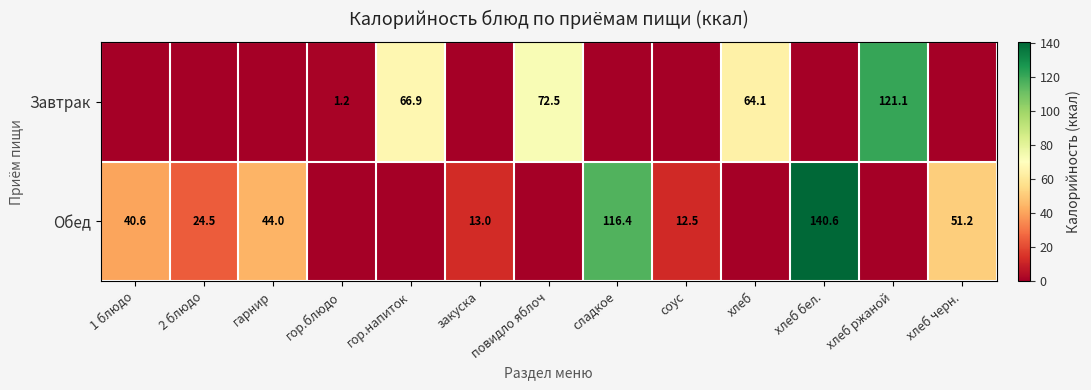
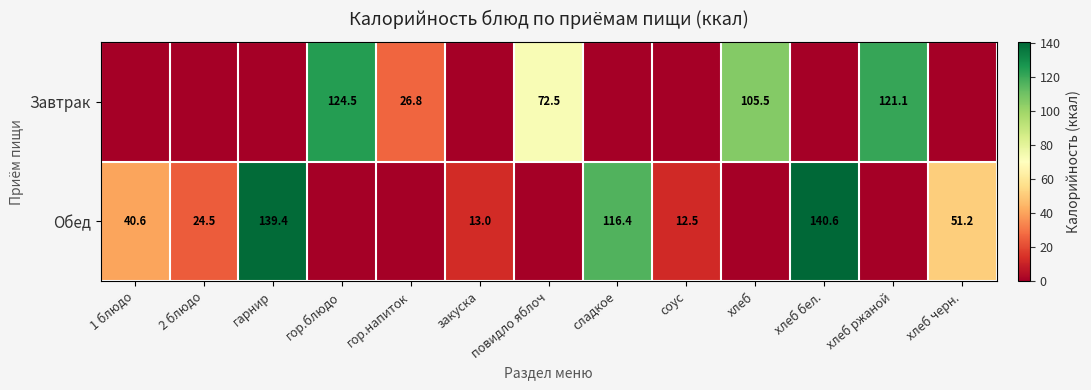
Завтрак, гор.блюдо: 1.2 -> 124.5
Завтрак, гор.напиток: 66.9 -> 26.8
Завтрак, хлеб: 64.1 -> 105.5
Обед, гарнир: 44.0 -> 139.4
